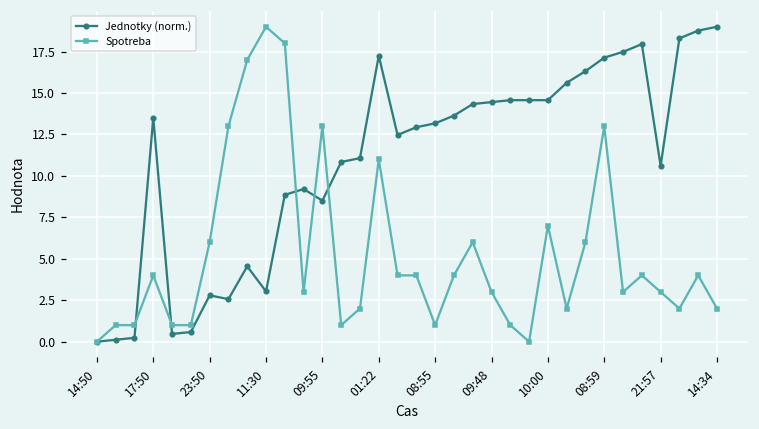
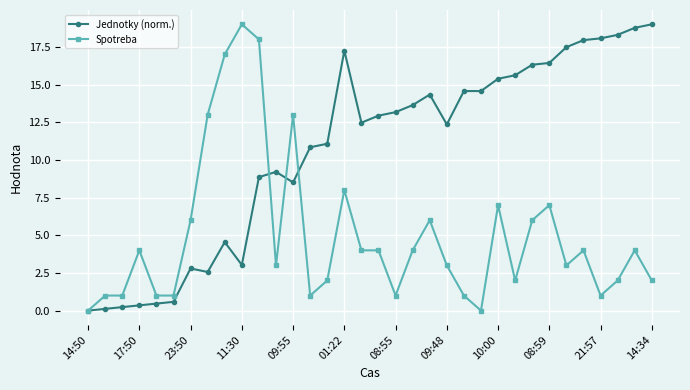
Jednotky (norm.), 17:50: 13.5 -> 0.3
Spotreba, 01:22: 11 -> 8
Jednotky (norm.), 09:48: 14.5 -> 12.4
Jednotky (norm.), 10:00: 14.6 -> 15.4
Jednotky (norm.), 08:59: 17.1 -> 16.4
Spotreba, 08:59: 13 -> 7
Jednotky (norm.), 21:57: 10.6 -> 18.1
Spotreba, 21:57: 3 -> 1
